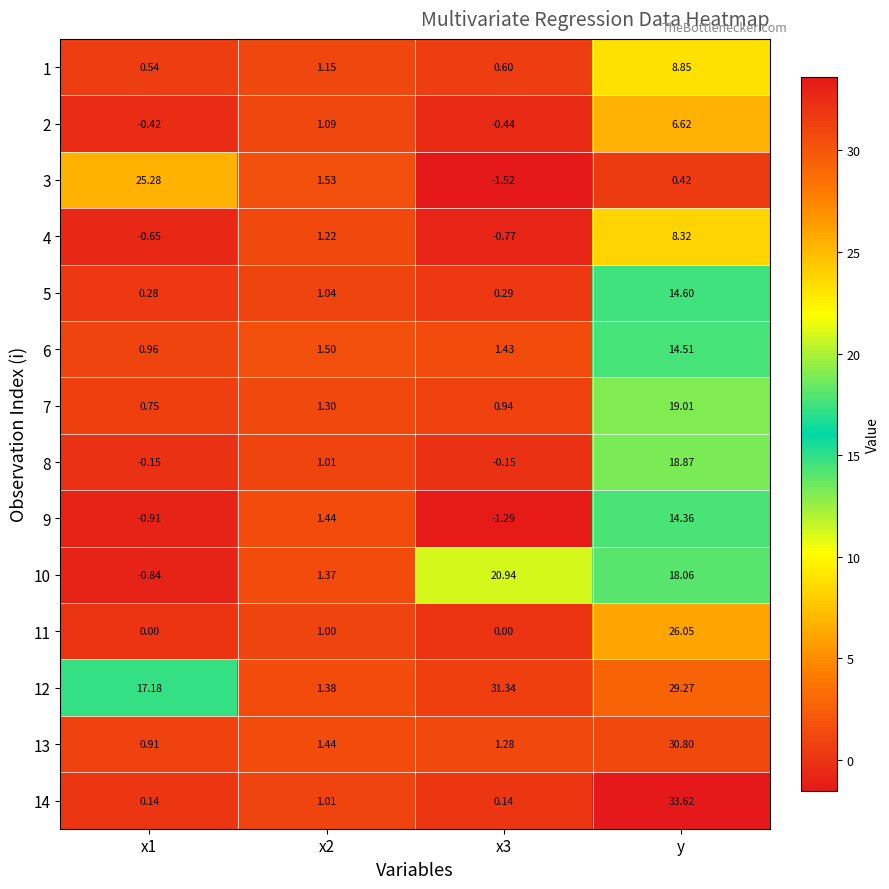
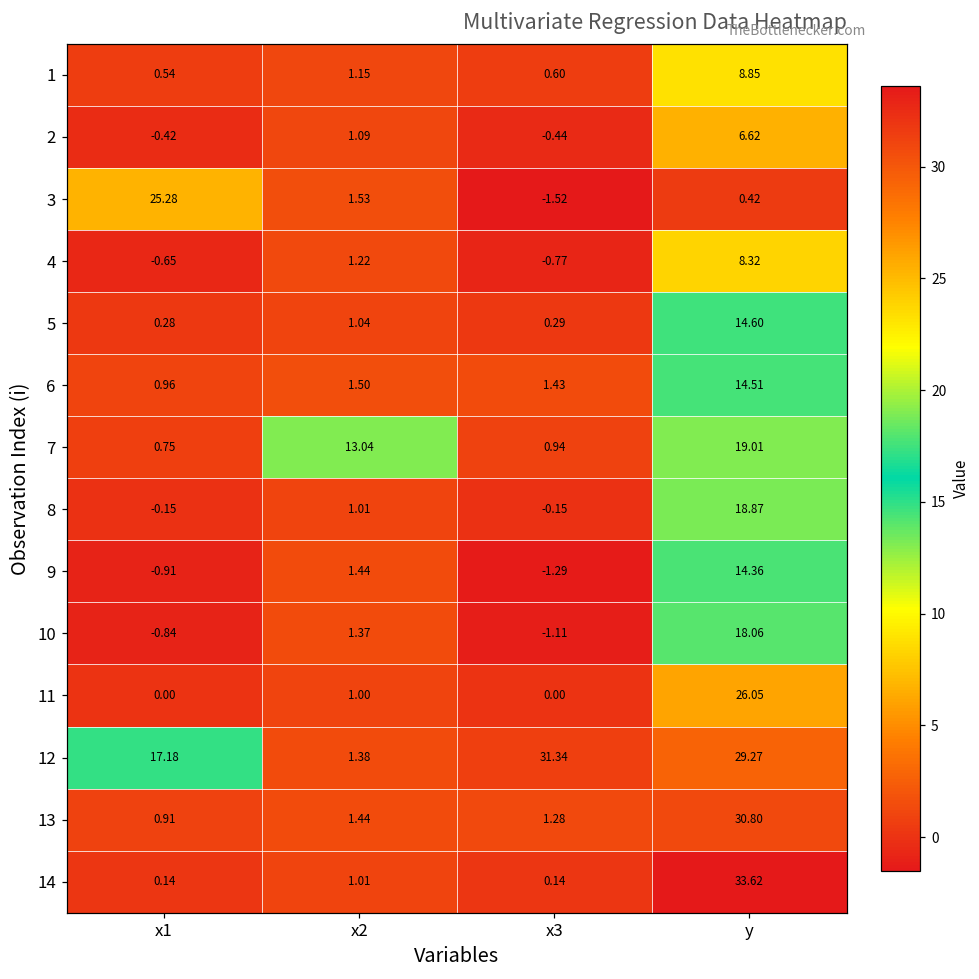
7, x2: 1.30 -> 13.04
10, x3: 20.94 -> -1.11
